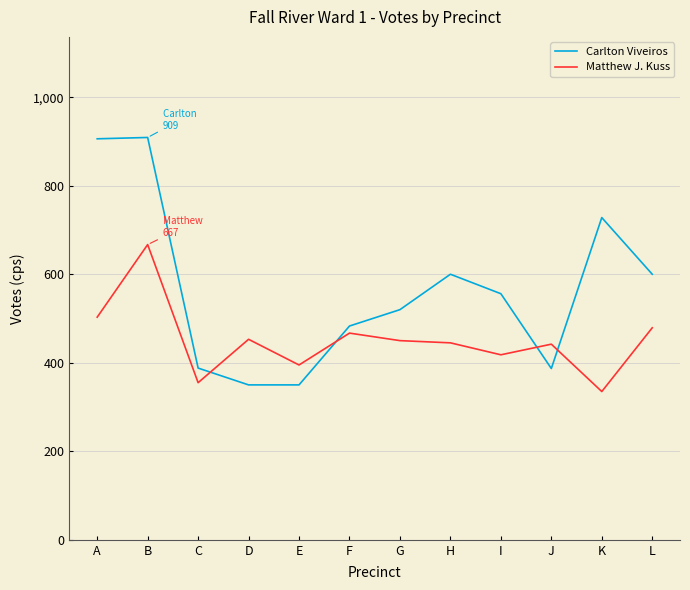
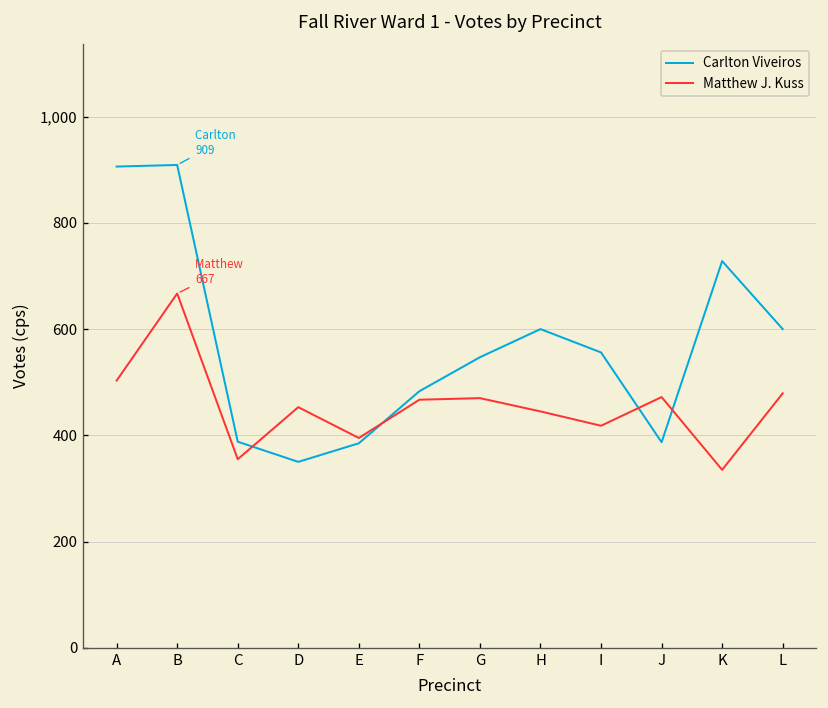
Carlton Viveiros, E: 350 -> 390
Carlton Viveiros, G: 520 -> 550
Matthew J. Kuss, G: 450 -> 470
Matthew J. Kuss, J: 440 -> 470
